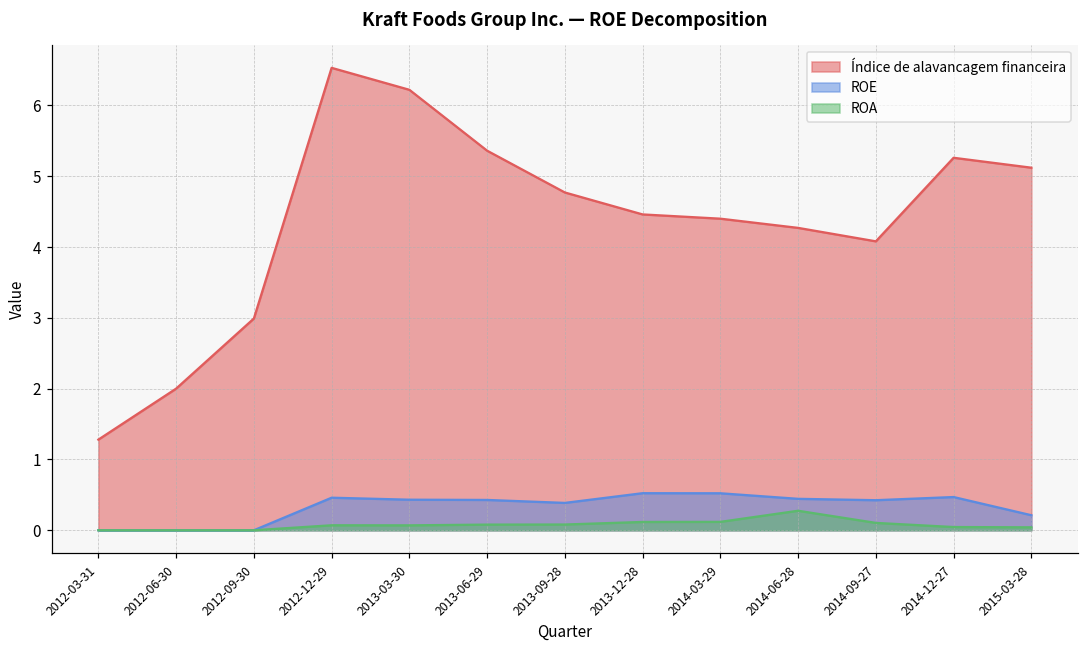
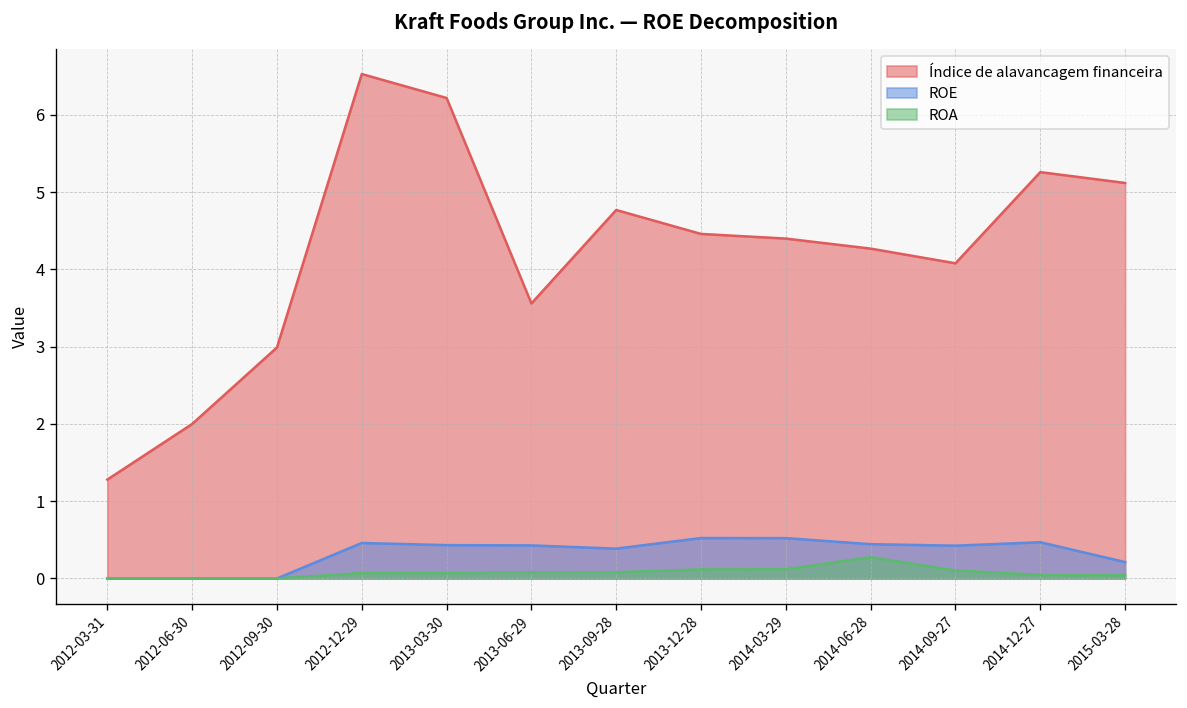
Índice de alavancagem financeira, 2013-06-29: 5.4 -> 3.6
